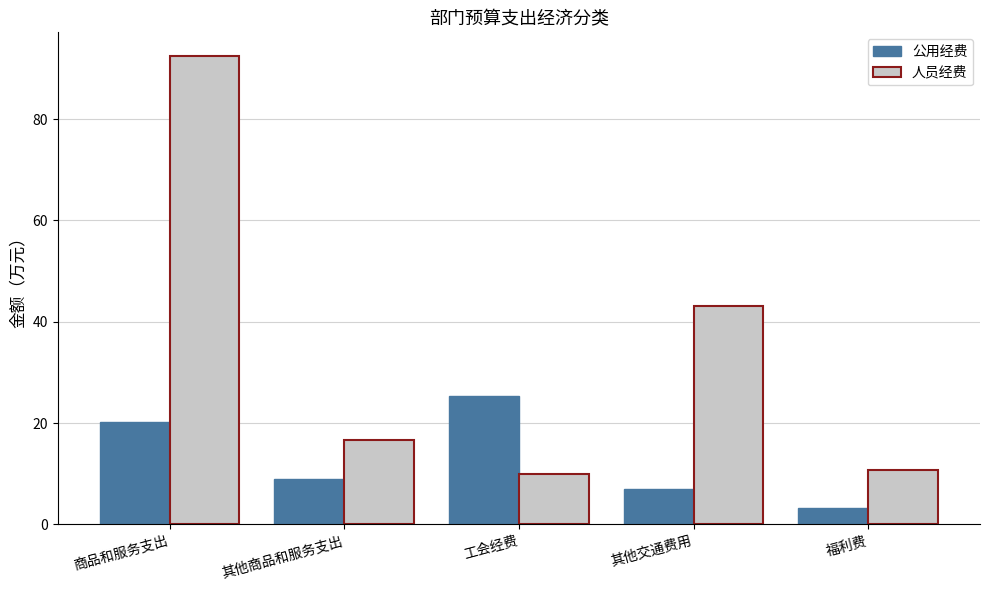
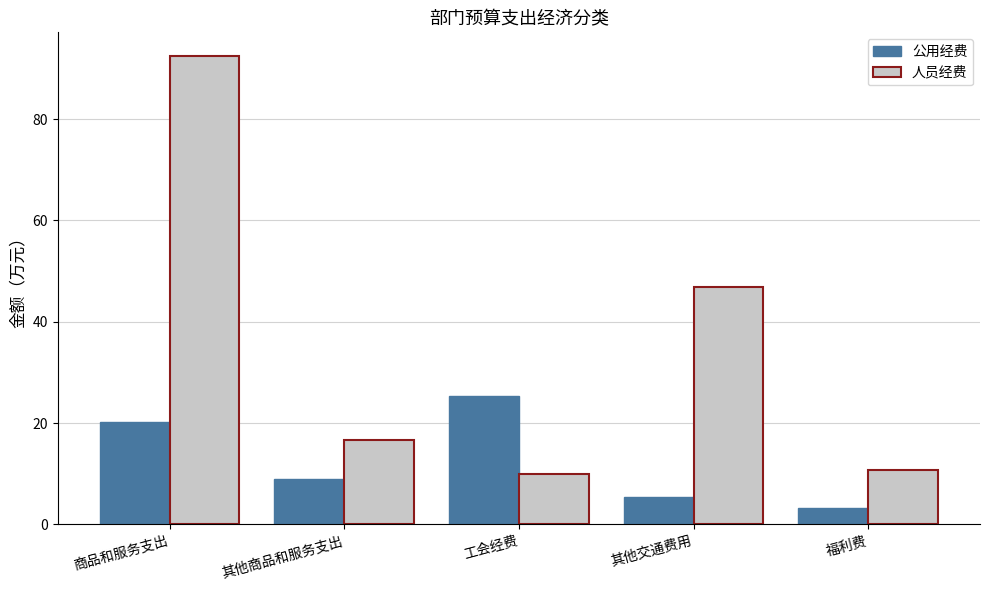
公用经费, 其他交通费用: 7 -> 5
人员经费, 其他交通费用: 43 -> 47
